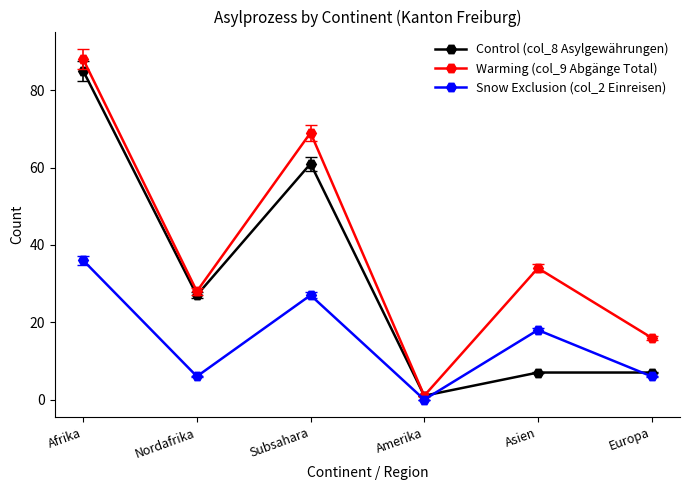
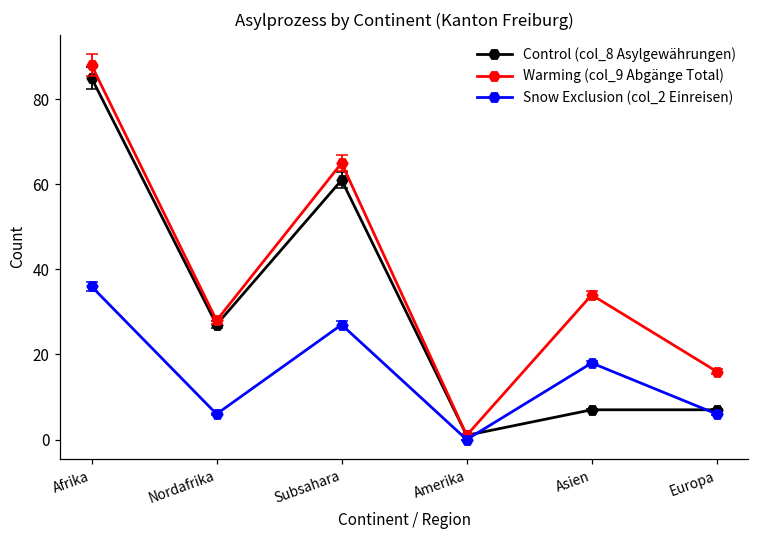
Warming (col_9 Abgänge Total), Subsahara: 69 -> 65
